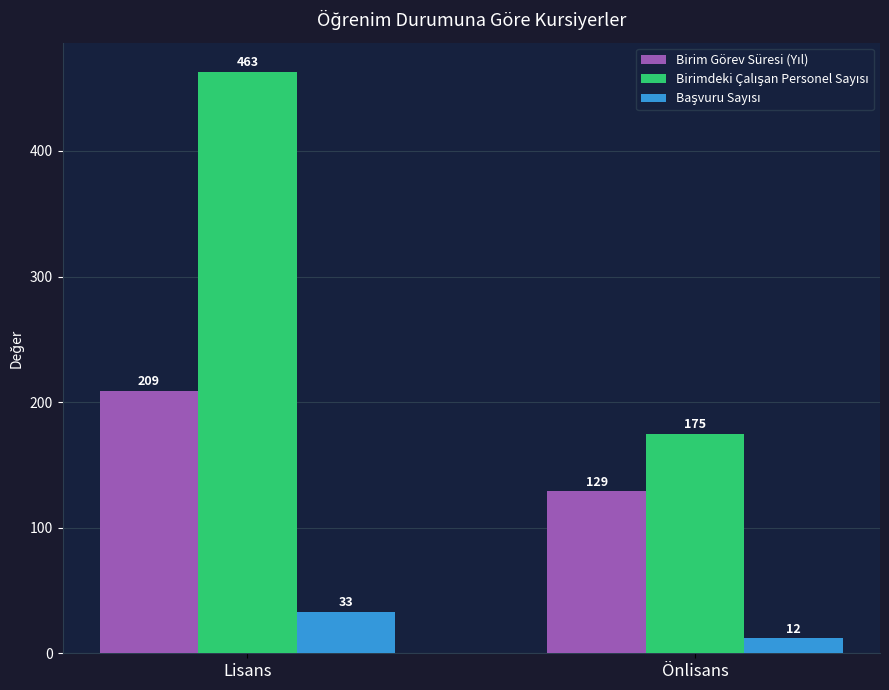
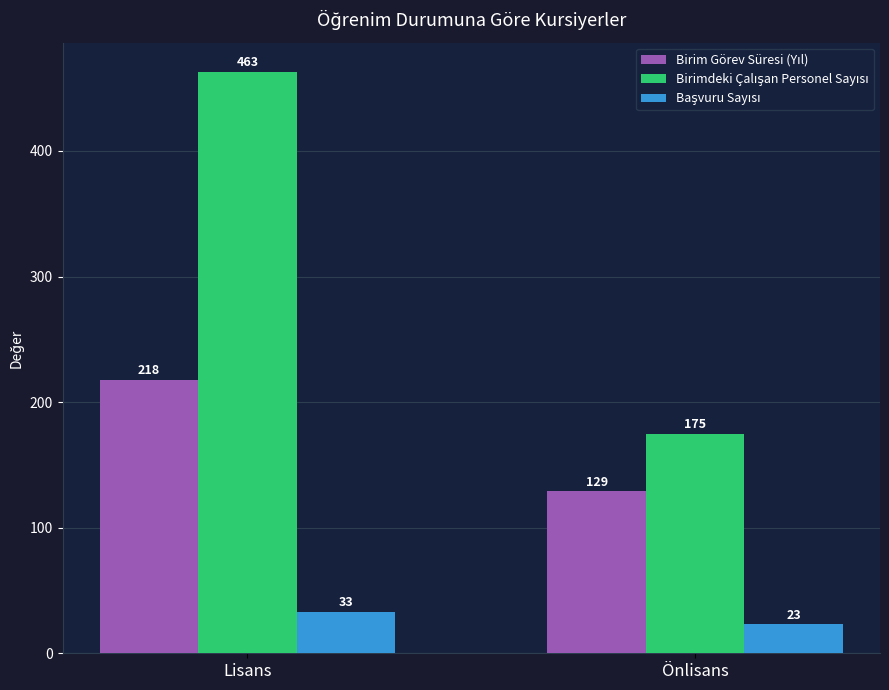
Birim Görev Süresi (Yıl), Lisans: 209 -> 218
Başvuru Sayısı, Önlisans: 12 -> 23
